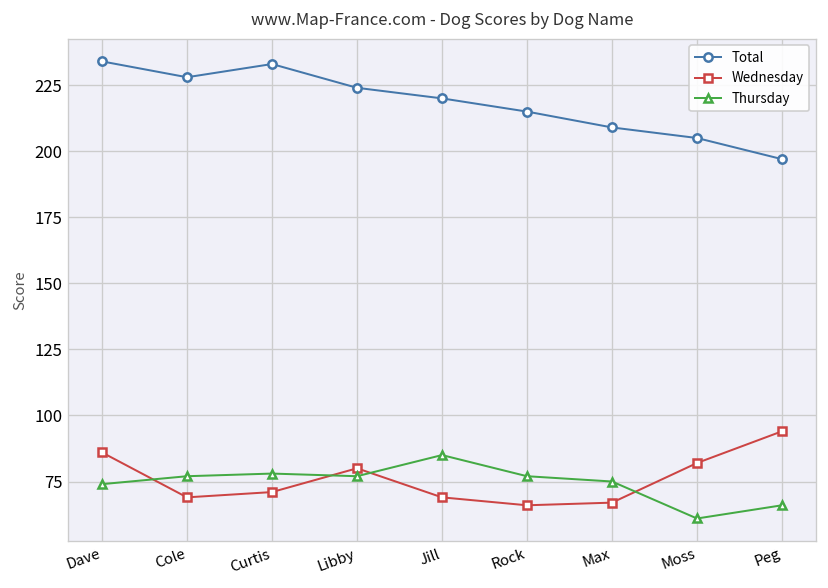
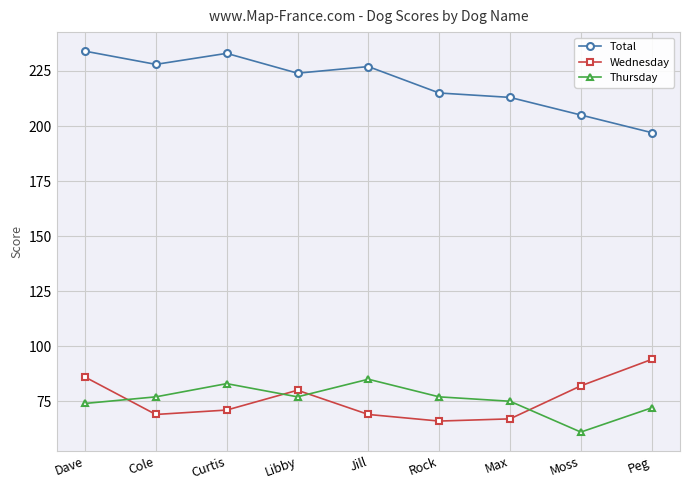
Thursday, Curtis: 78 -> 83
Total, Jill: 220 -> 227
Total, Max: 209 -> 213
Thursday, Peg: 66 -> 72
